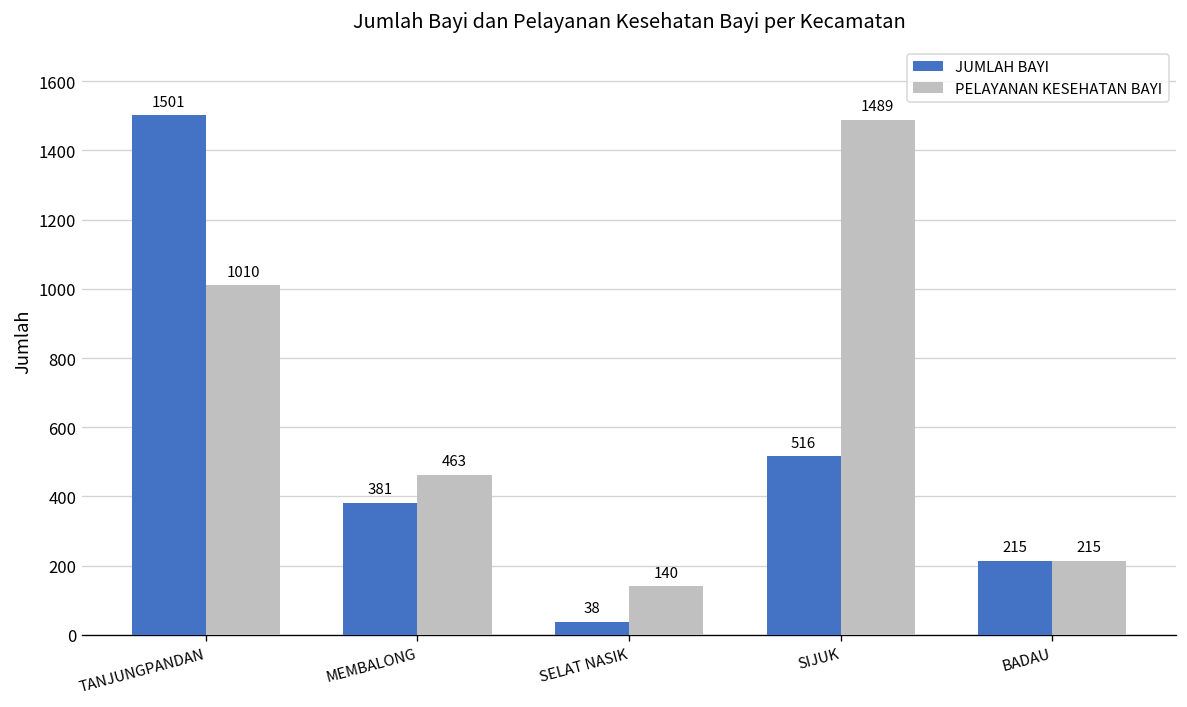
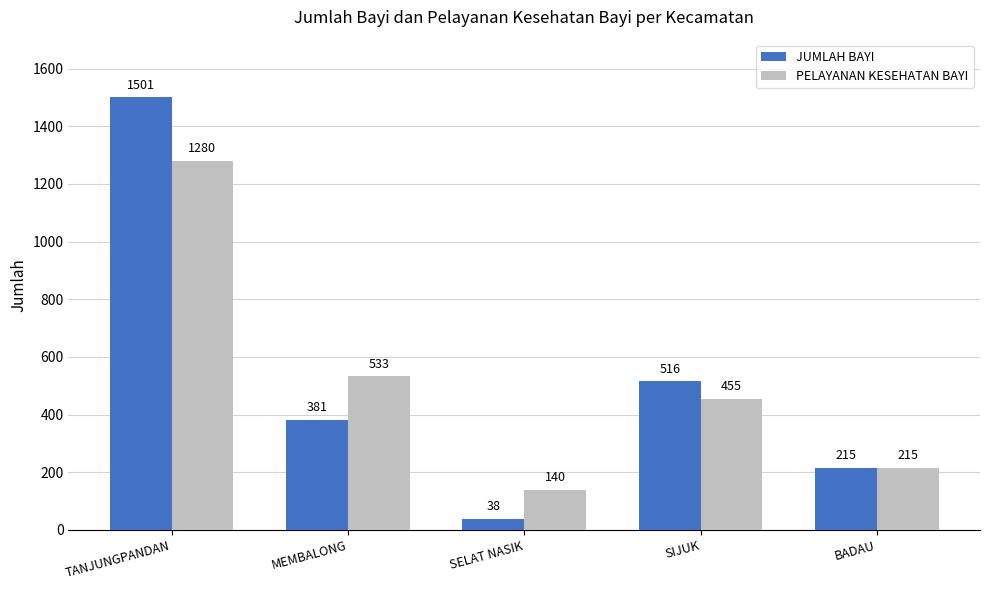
PELAYANAN KESEHATAN BAYI, TANJUNGPANDAN: 1010 -> 1280
PELAYANAN KESEHATAN BAYI, MEMBALONG: 463 -> 533
PELAYANAN KESEHATAN BAYI, SIJUK: 1489 -> 455
